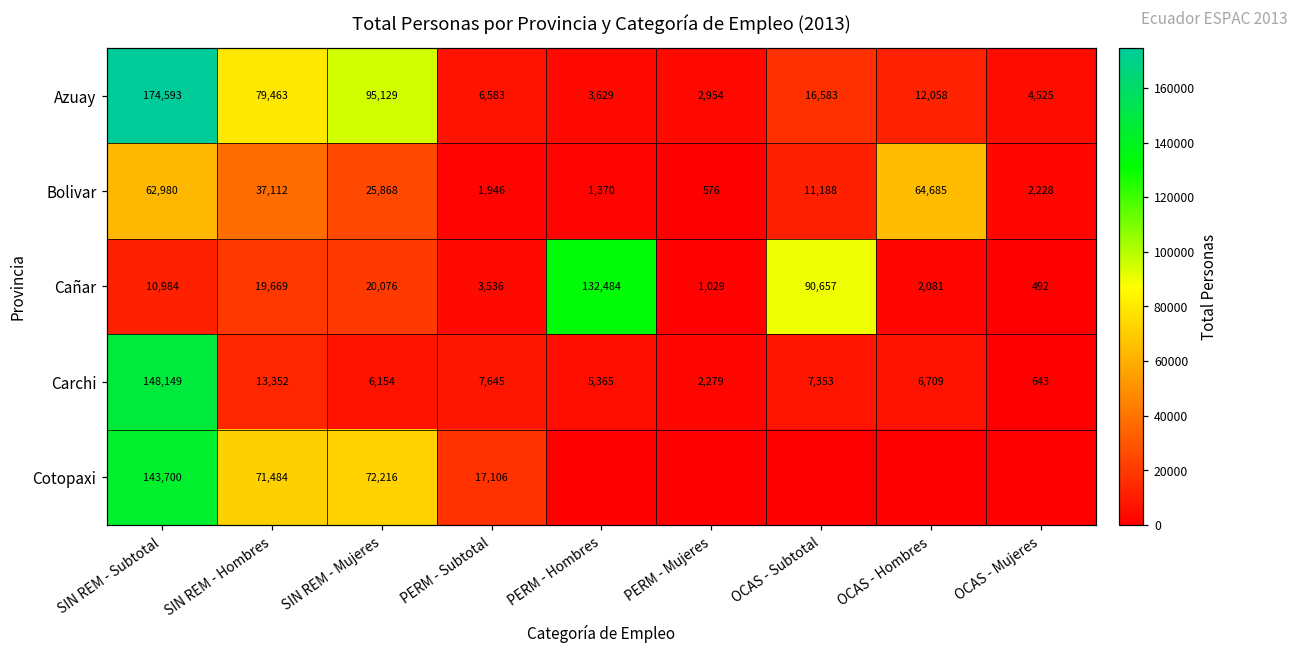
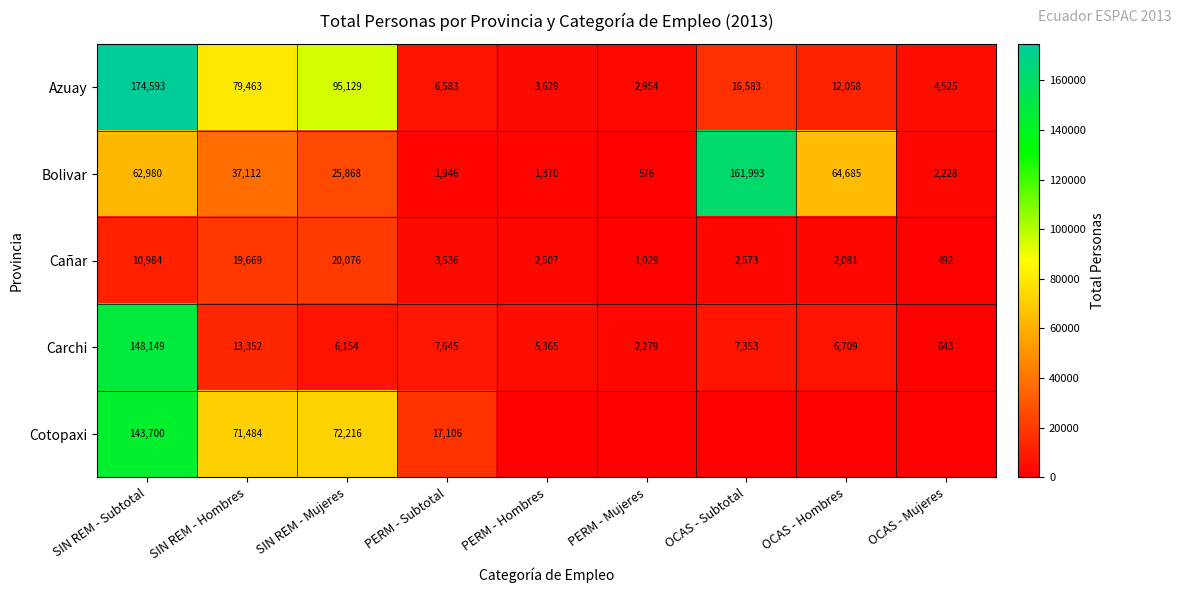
Bolivar, OCAS - Subtotal: 11,188 -> 161,993
Cañar, PERM - Hombres: 132,484 -> 2,507
Cañar, OCAS - Subtotal: 90,657 -> 2,573
